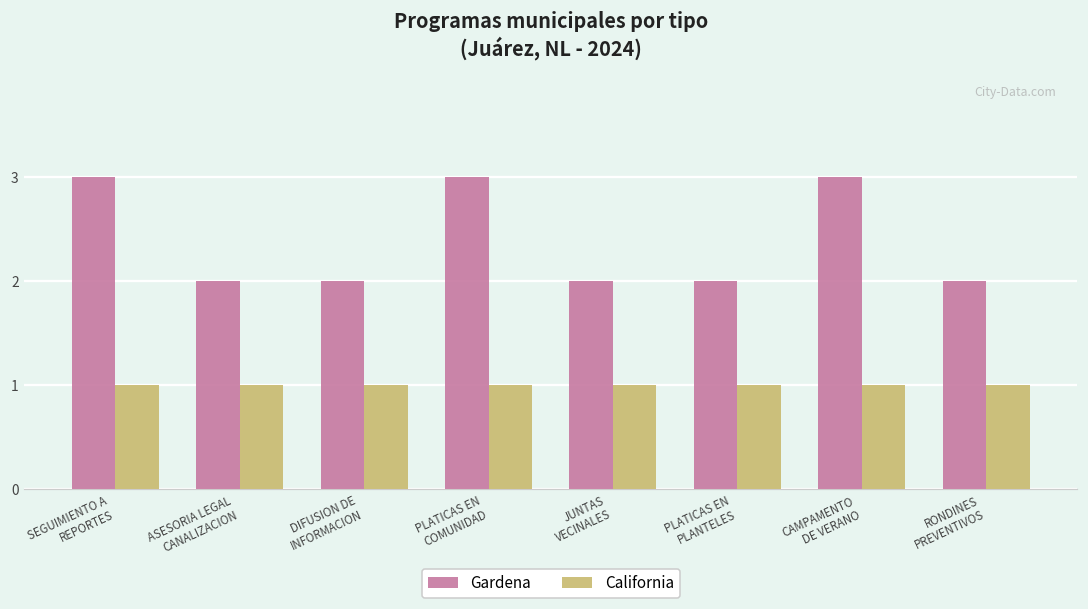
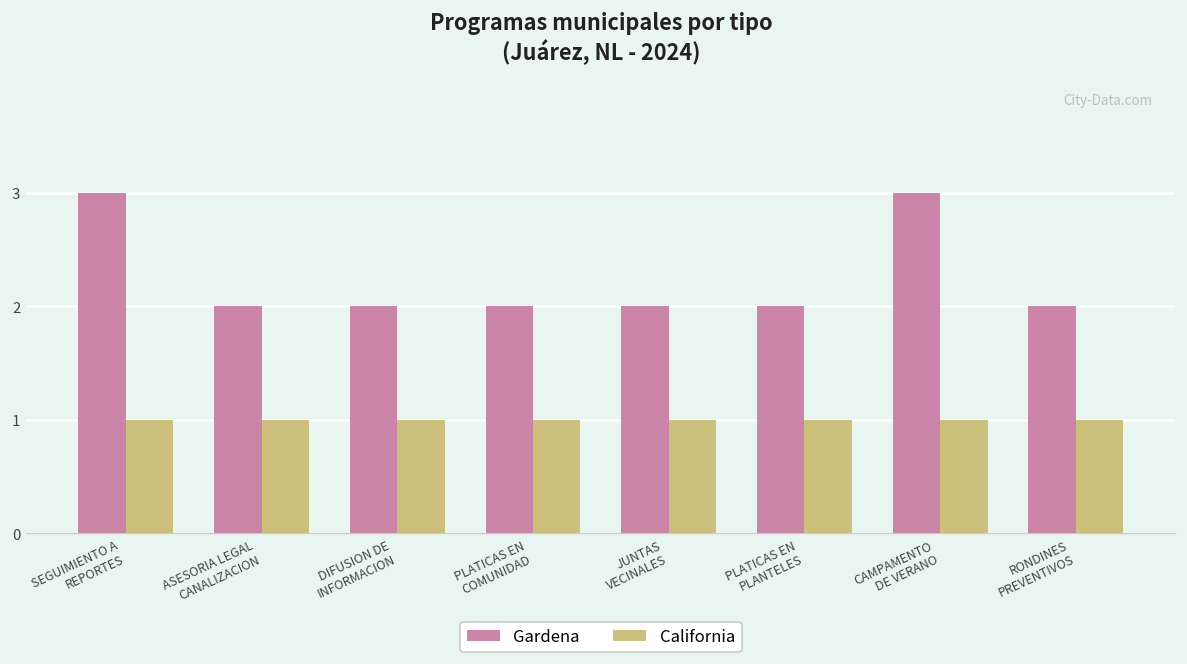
Gardena, PLATICAS EN COMUNIDAD: 3 -> 2
